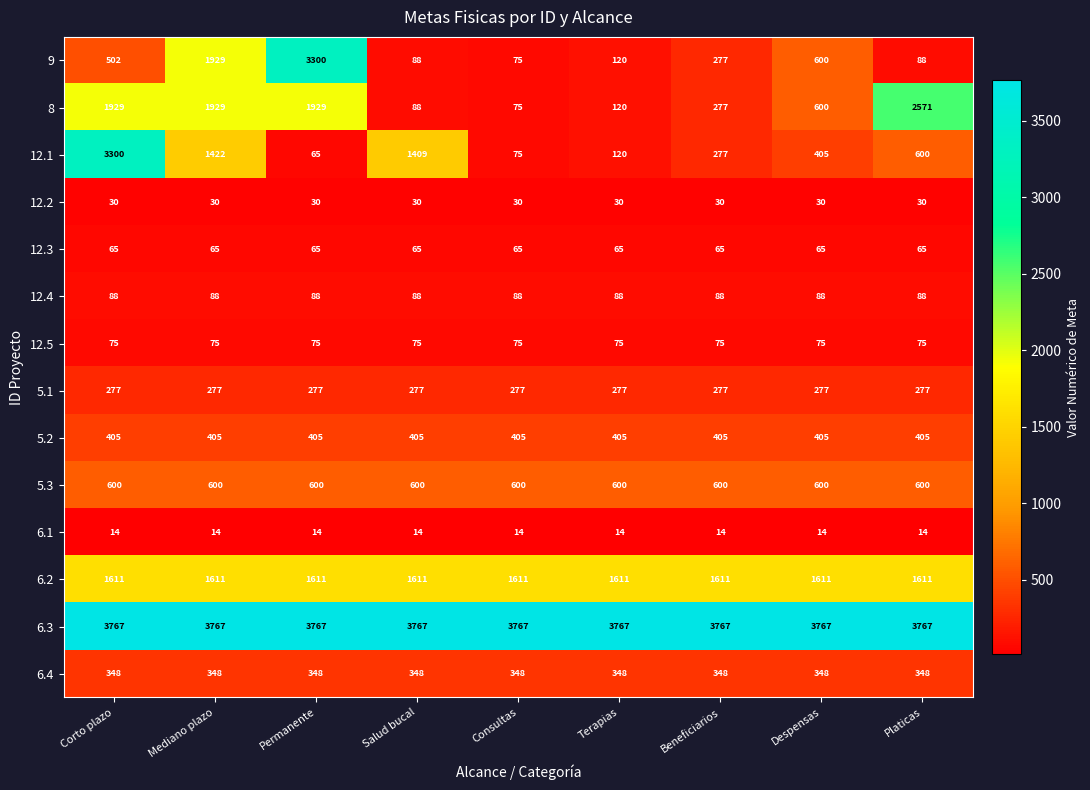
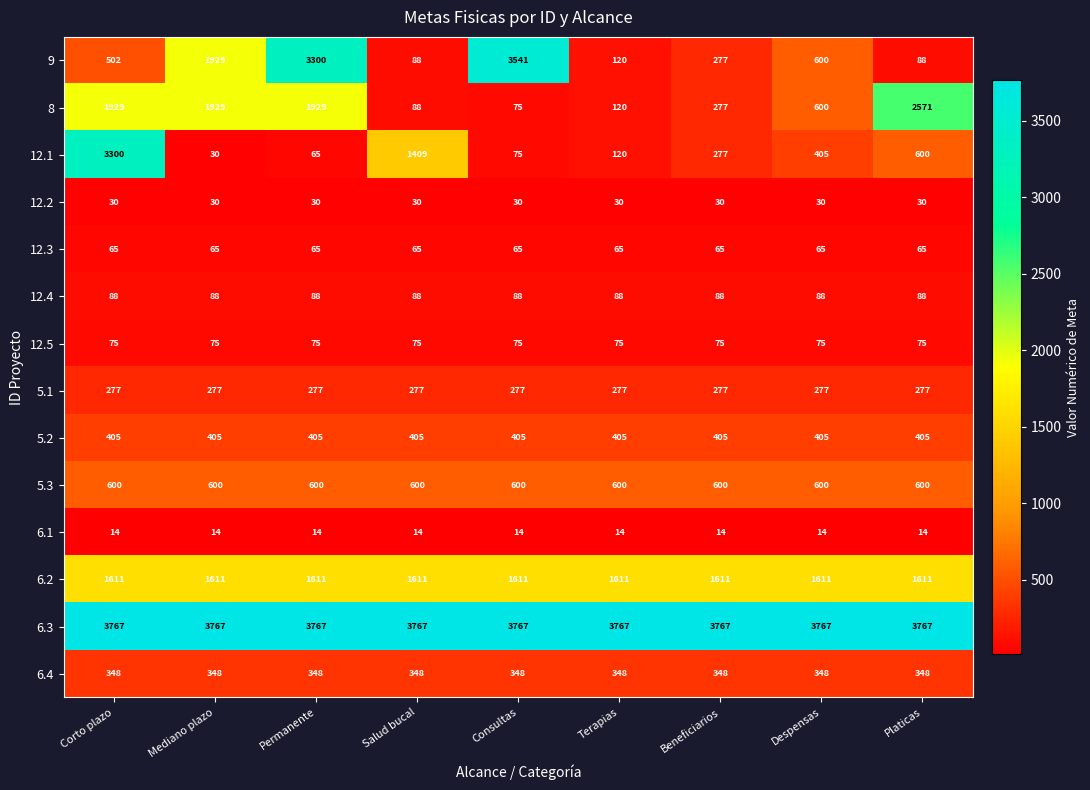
9, Consultas: 75 -> 3541
12.1, Mediano plazo: 1422 -> 30
